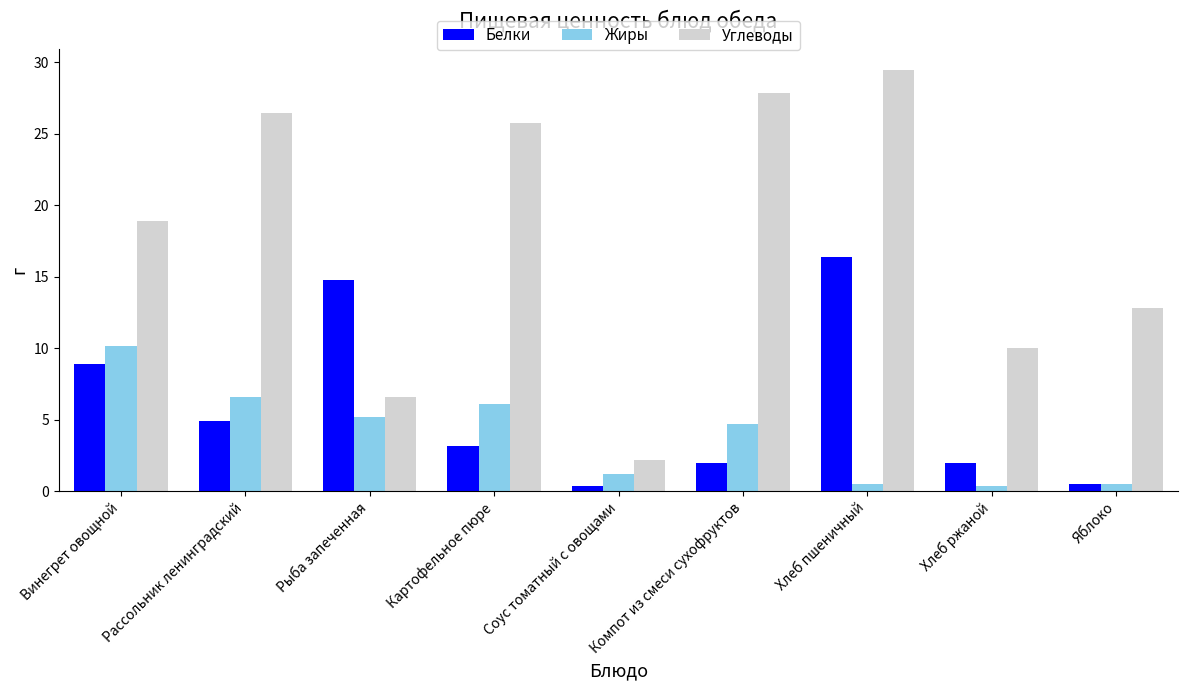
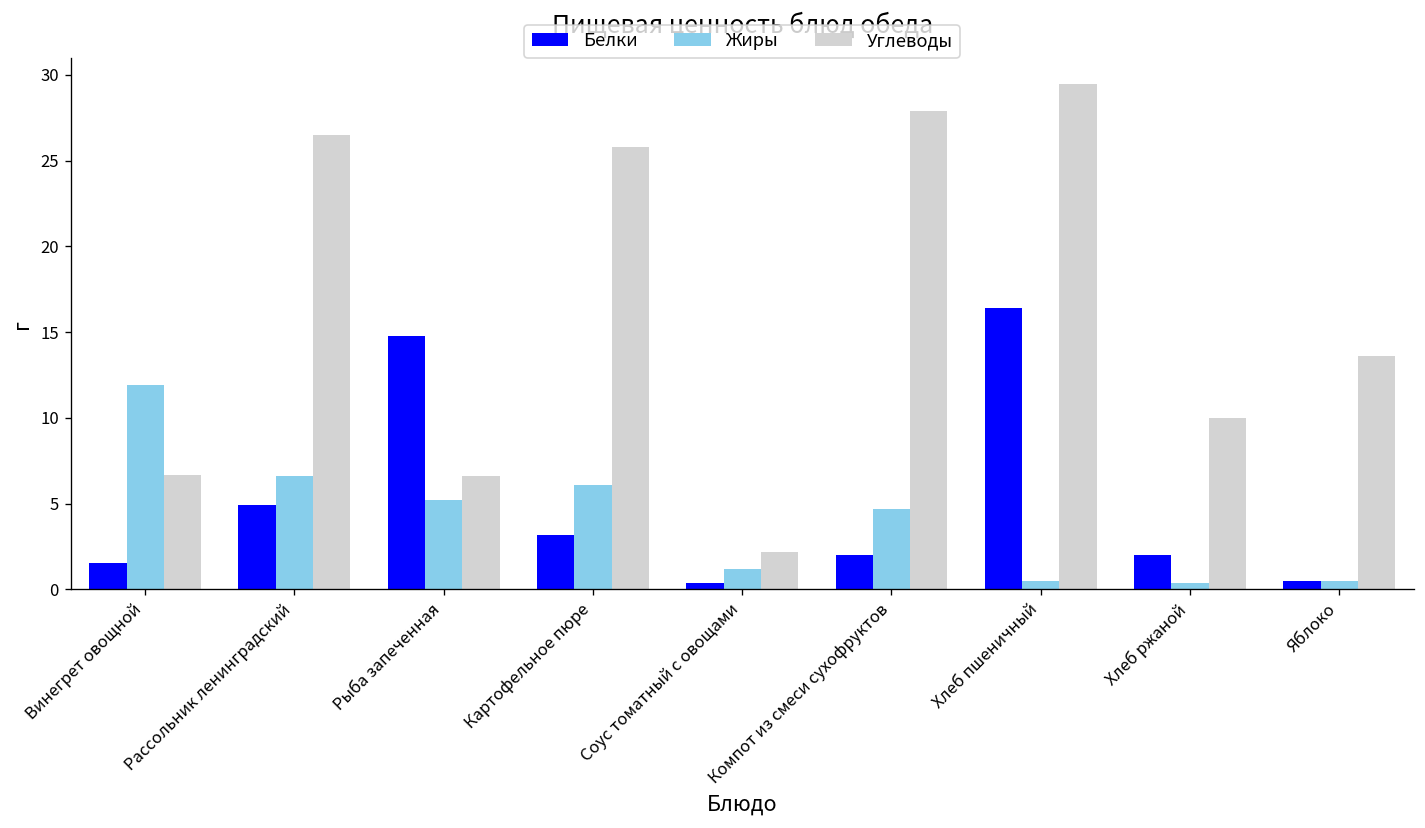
Белки, Винегрет овощной: 8.9 -> 1.6
Жиры, Винегрет овощной: 10.2 -> 11.9
Углеводы, Винегрет овощной: 18.9 -> 6.7
Углеводы, Яблоко: 12.8 -> 13.6
